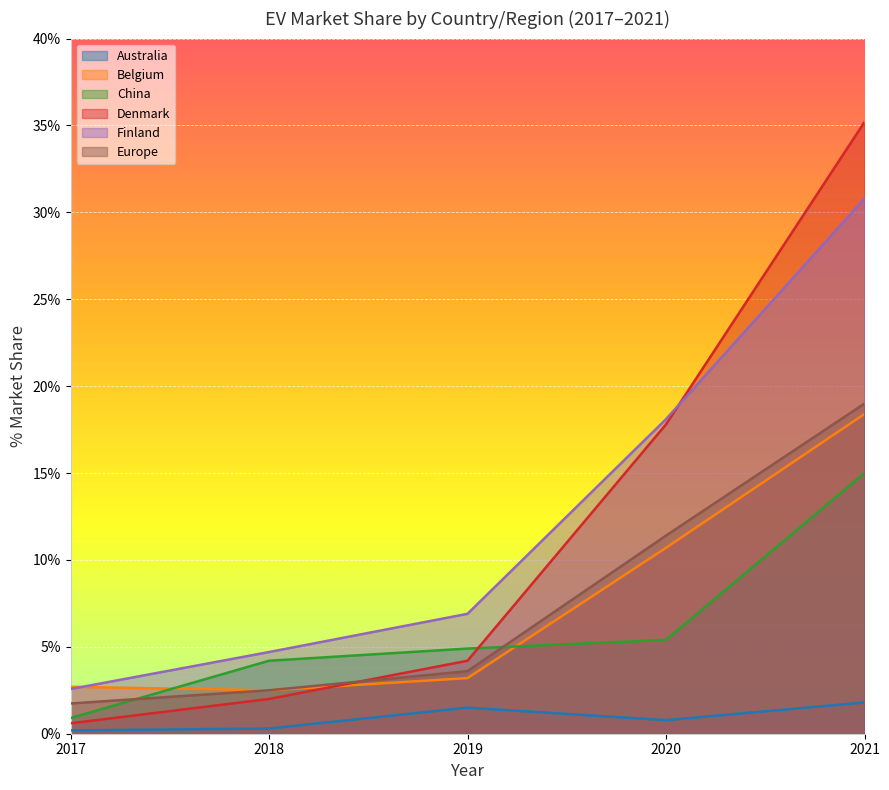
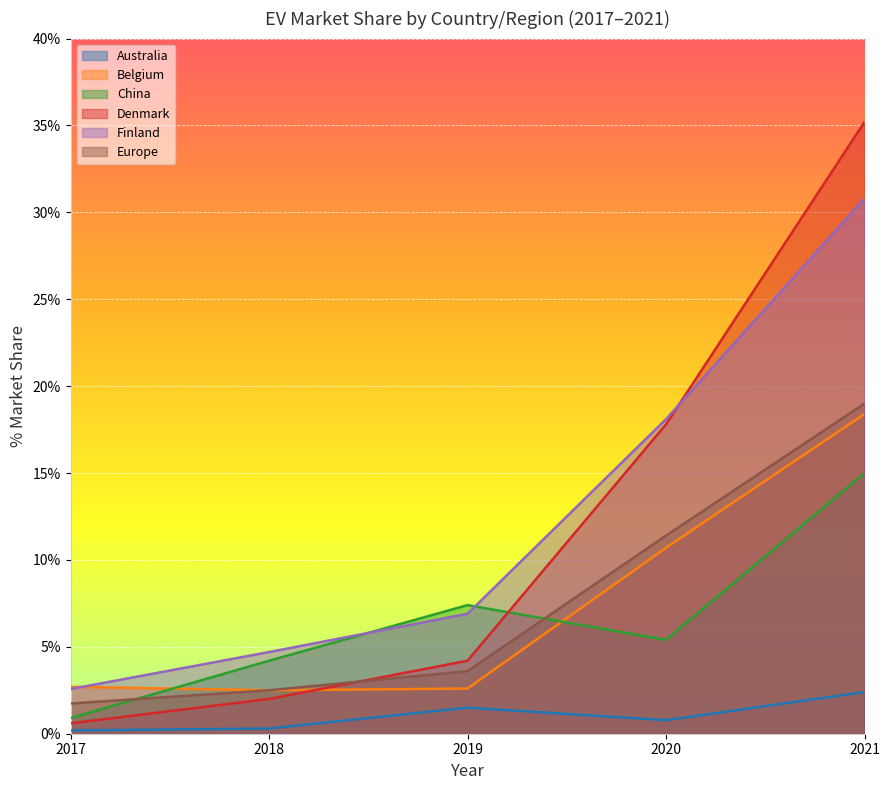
Belgium, 2019: 3.2% -> 2.6%
China, 2019: 4.9% -> 7.4%
Australia, 2021: 1.8% -> 2.4%
